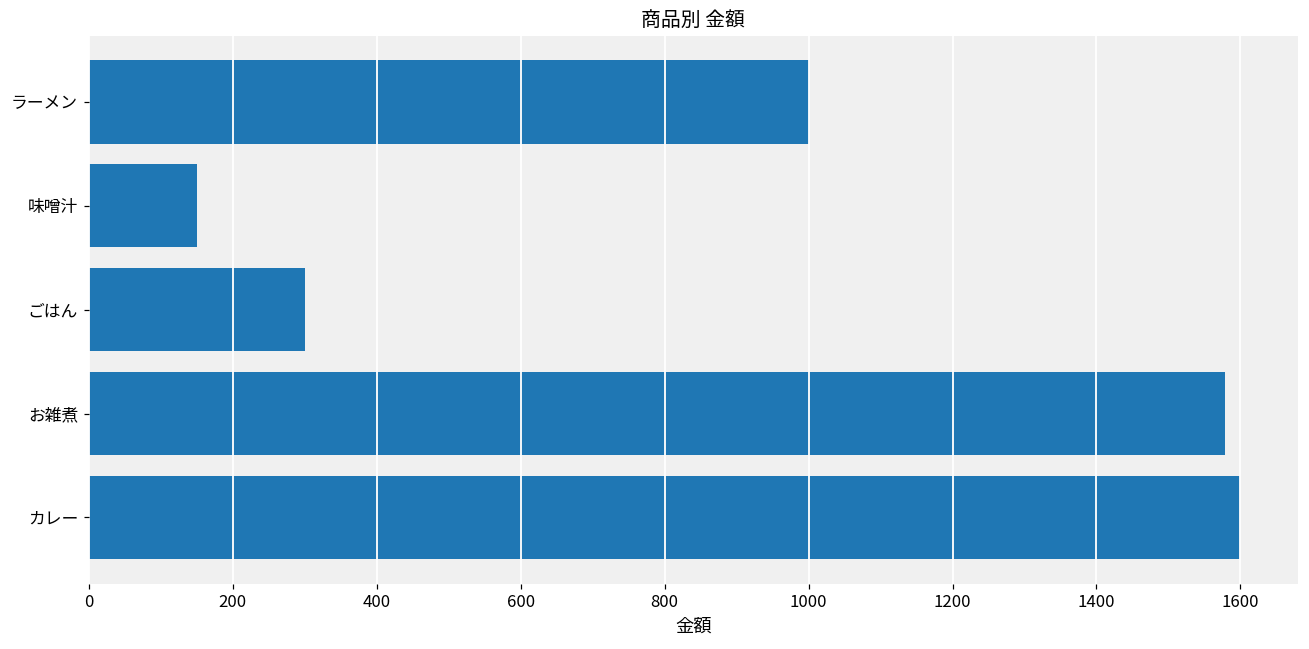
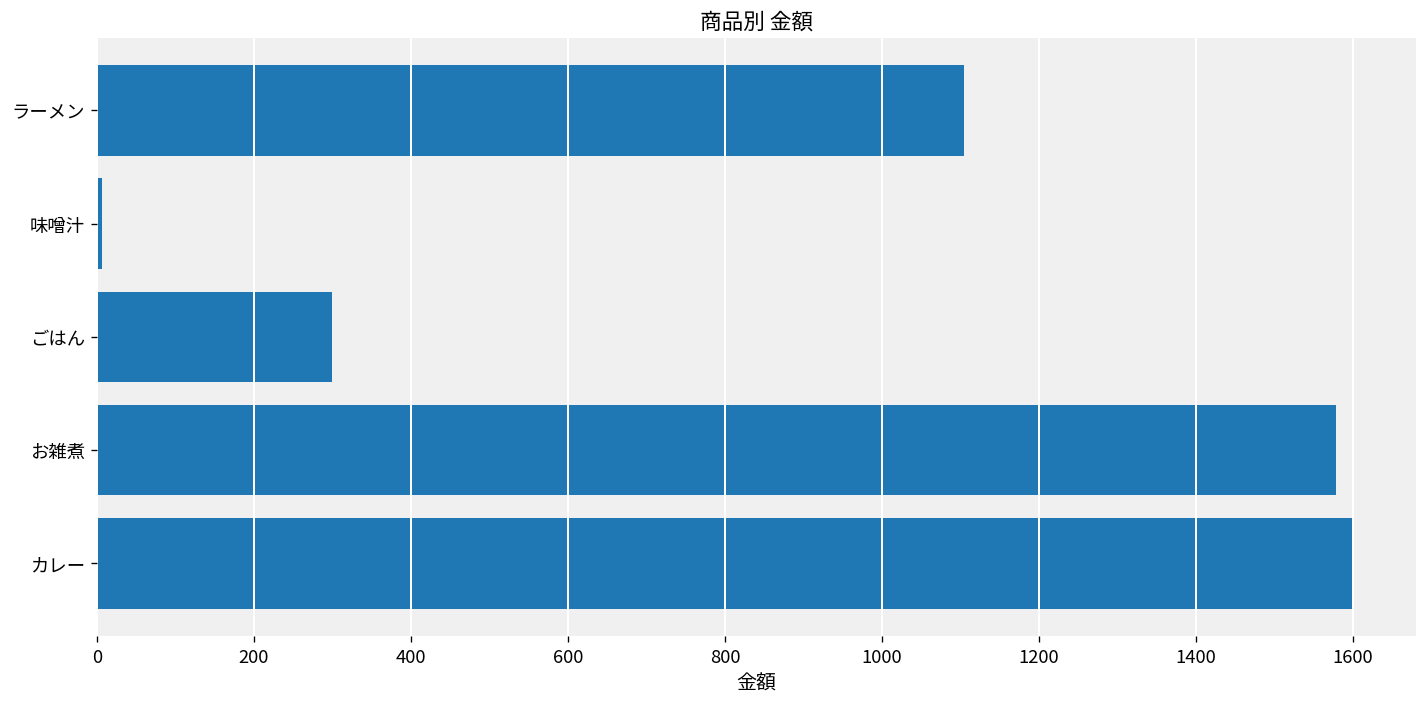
ラーメン: 1000 -> 1100
味噌汁: 150 -> 10
